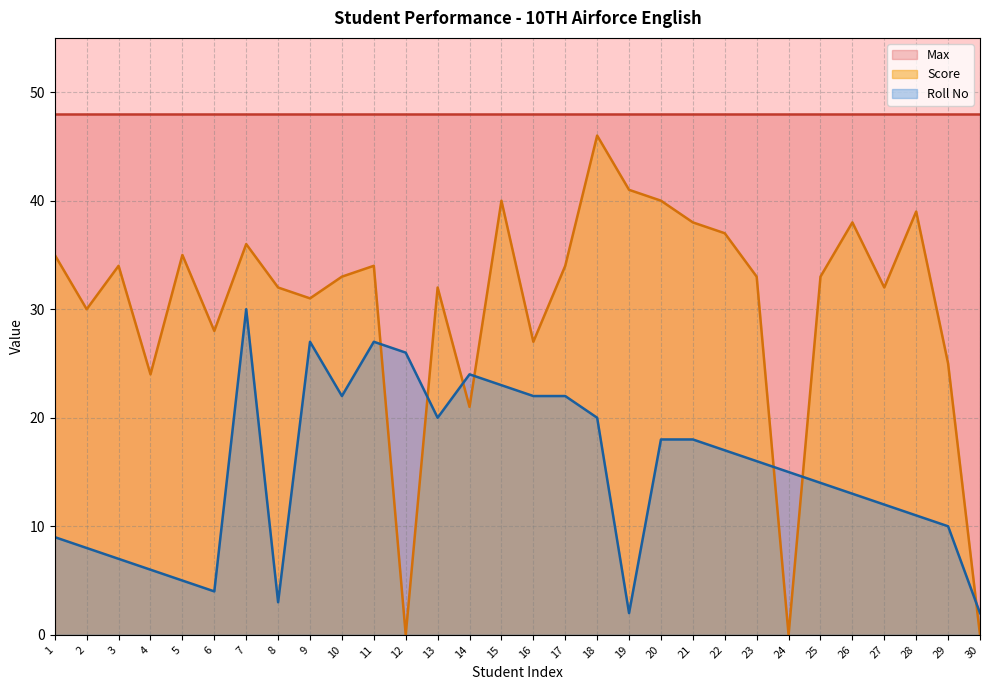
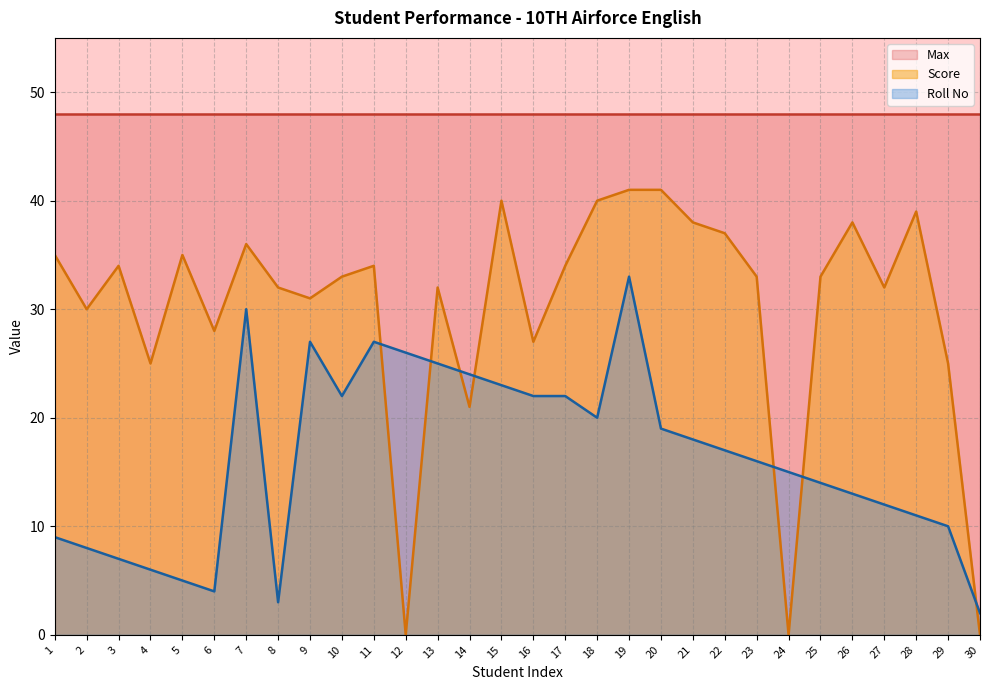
Score, 4: 24 -> 25
Roll No, 13: 20 -> 25
Score, 18: 46 -> 40
Roll No, 19: 2 -> 33
Score, 20: 40 -> 41
Roll No, 20: 18 -> 19
